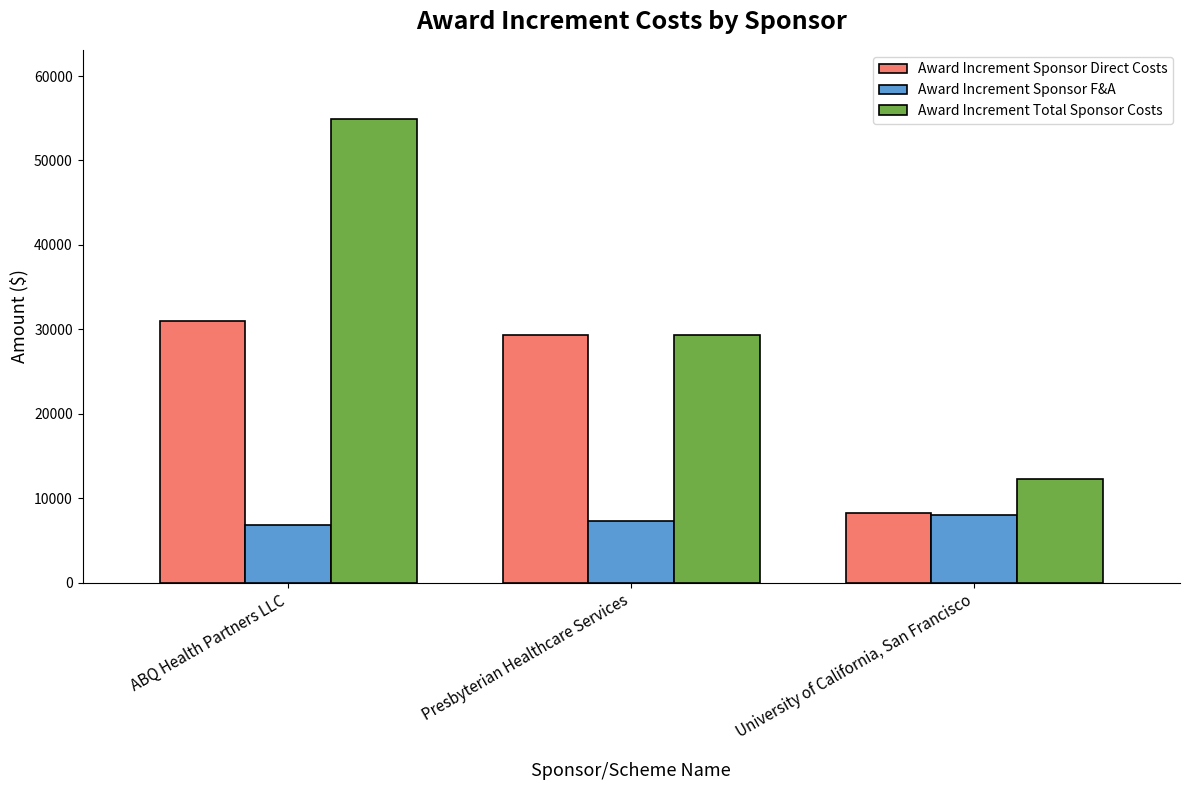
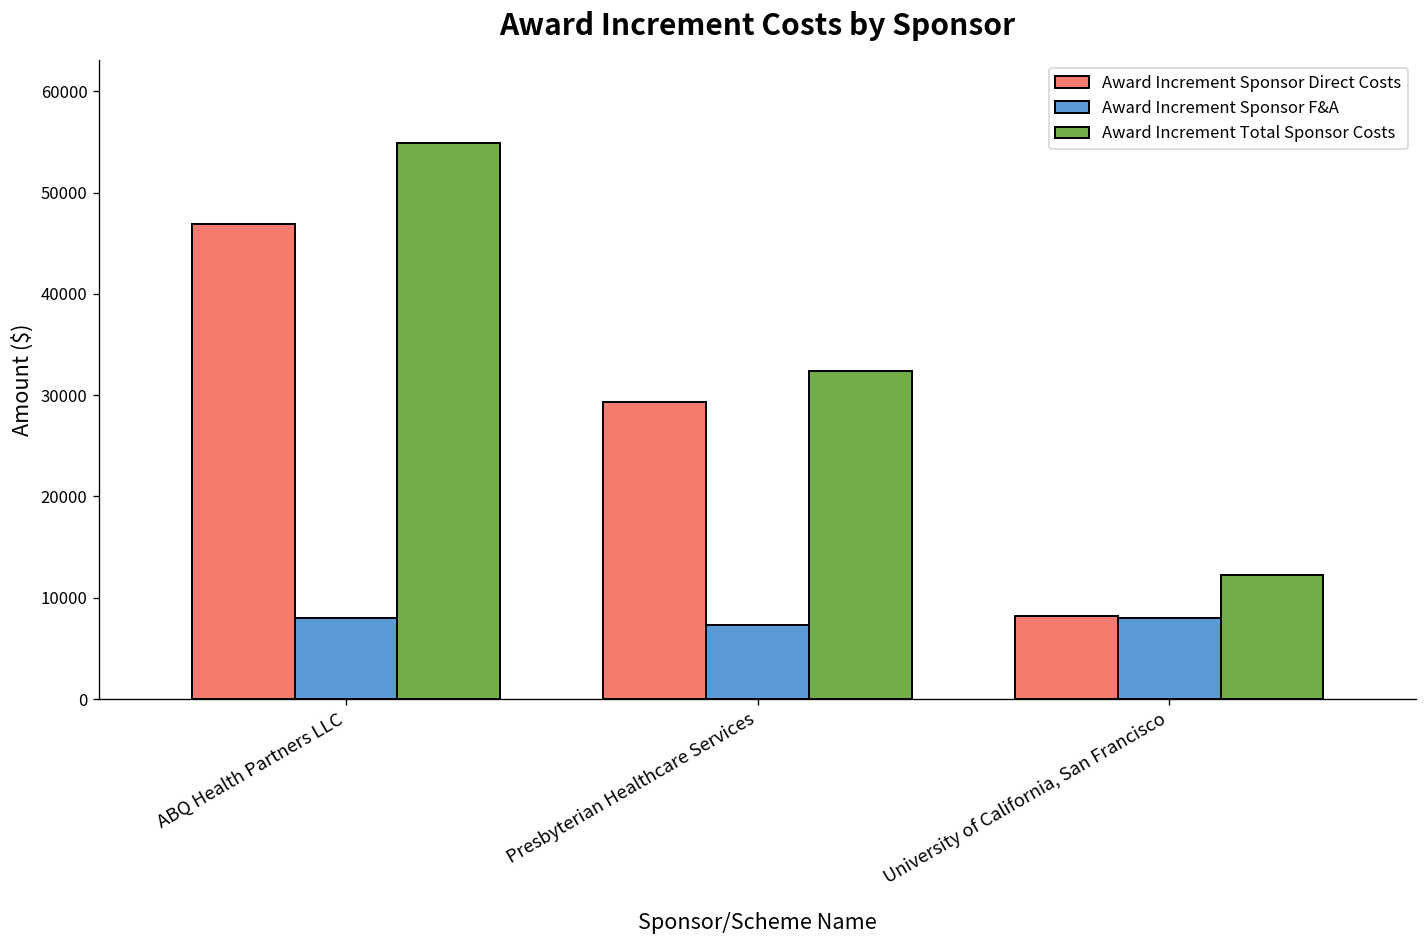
Award Increment Sponsor Direct Costs, ABQ Health Partners LLC: 31000 -> 47000
Award Increment Sponsor F&A, ABQ Health Partners LLC: 7000 -> 8000
Award Increment Total Sponsor Costs, Presbyterian Healthcare Services: 29000 -> 32000
